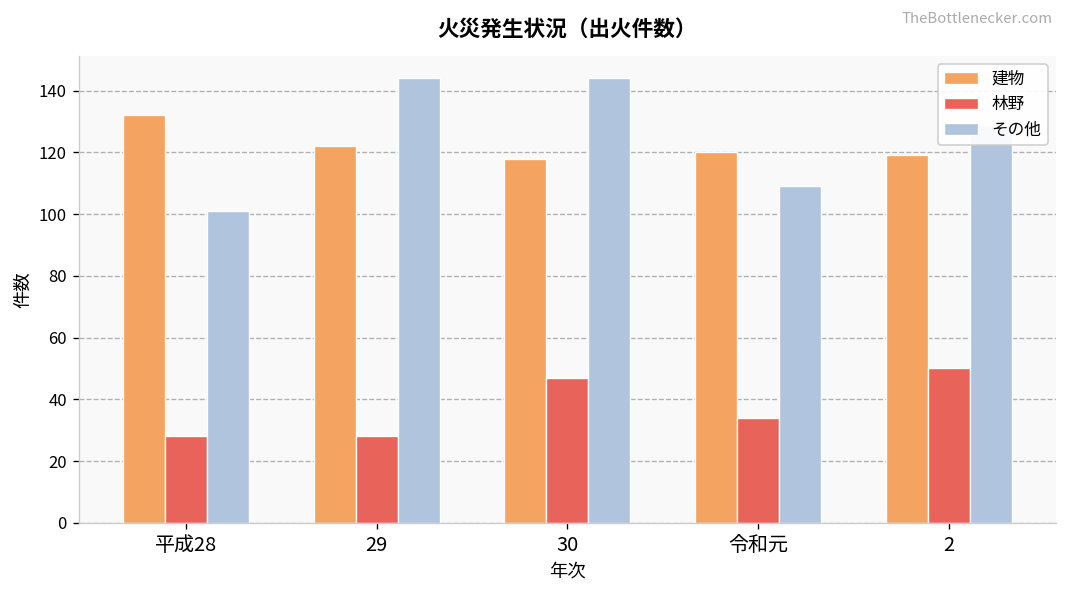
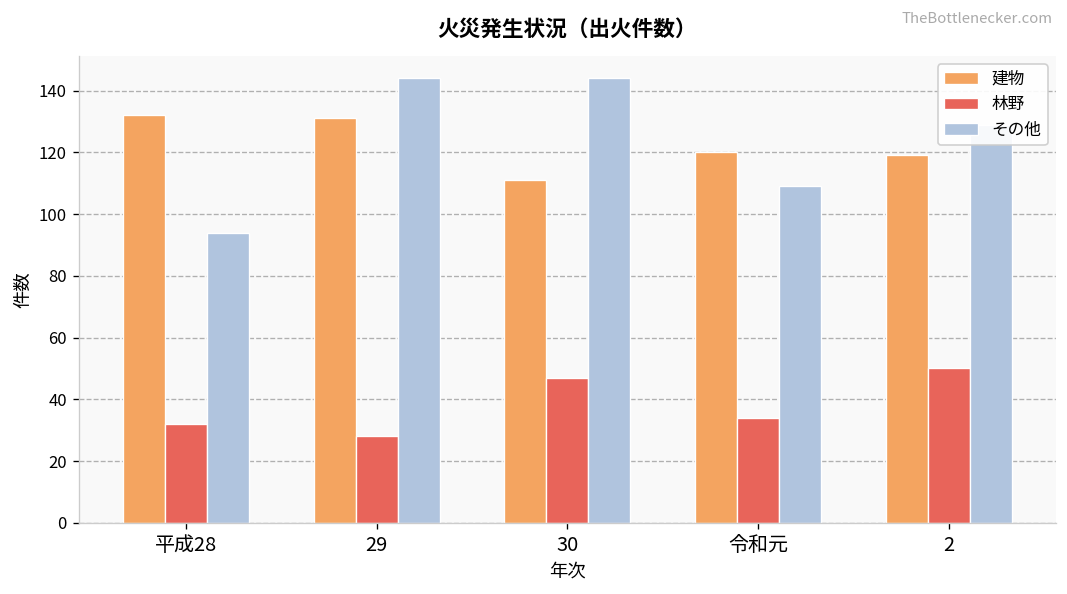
林野, 平成28: 28 -> 32
その他, 平成28: 101 -> 94
建物, 29: 122 -> 131
建物, 30: 118 -> 111
